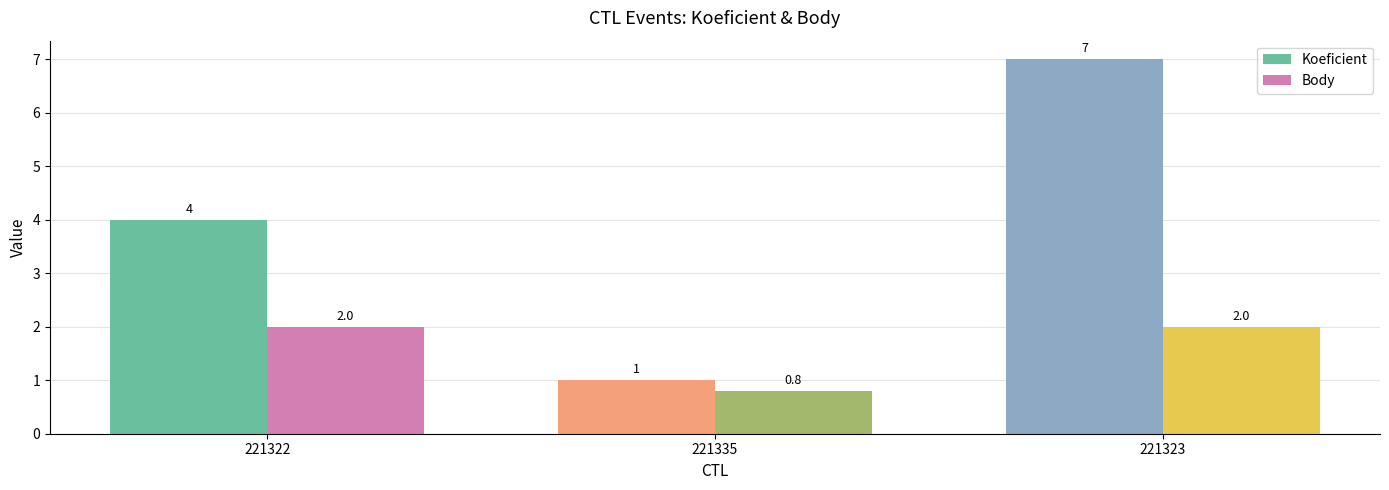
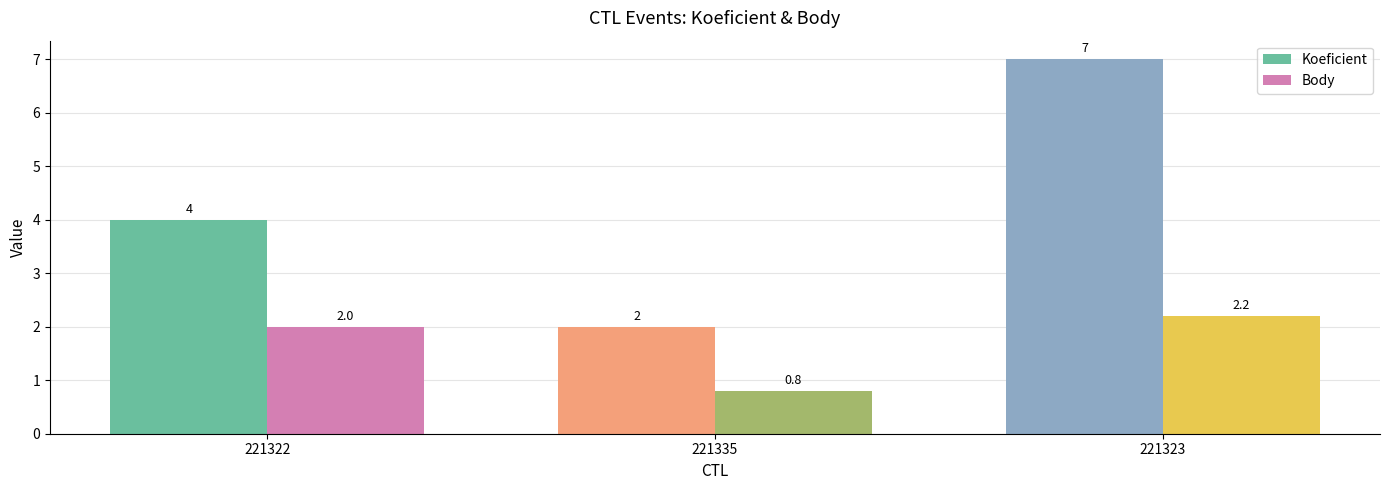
Koeficient, 221335: 1 -> 2
Body, 221323: 2.0 -> 2.2
